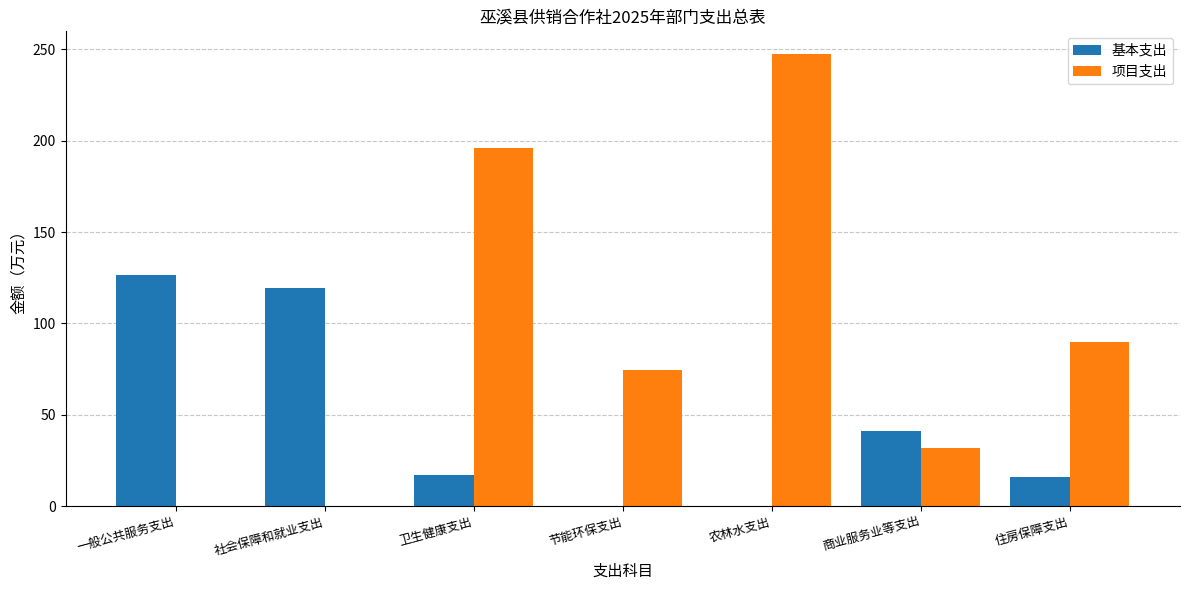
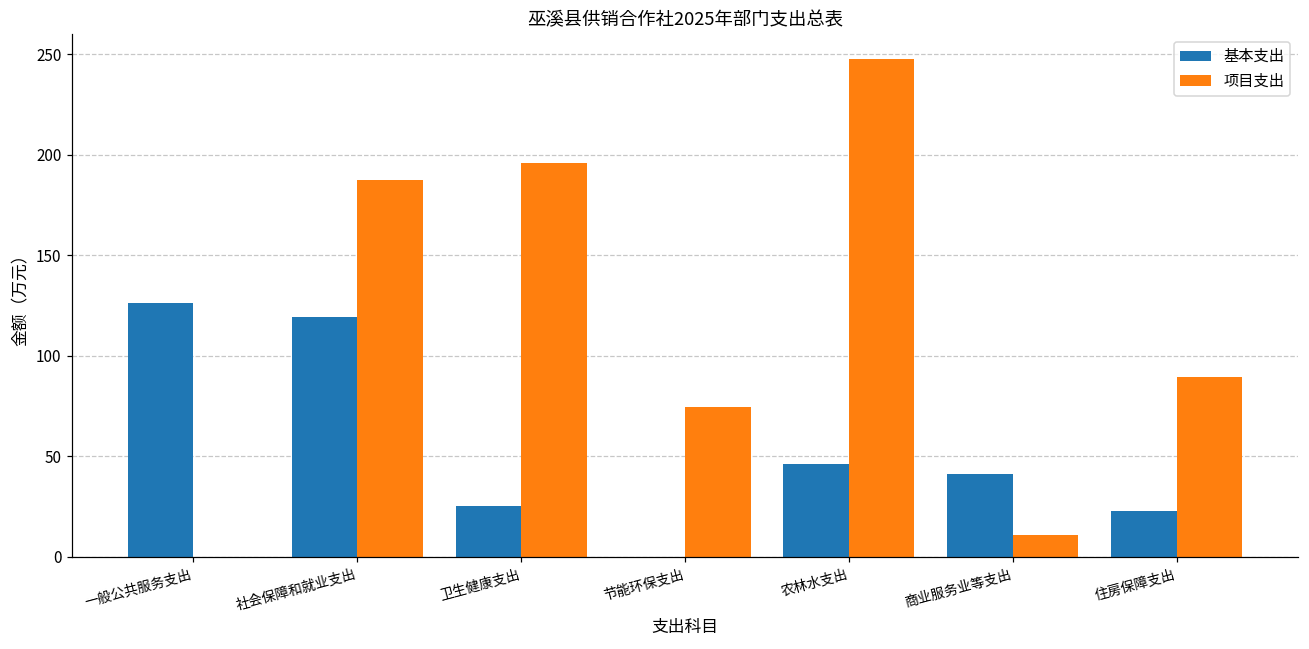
项目支出, 社会保障和就业支出: 0 -> 187
基本支出, 卫生健康支出: 17 -> 25
基本支出, 农林水支出: 0 -> 46
项目支出, 商业服务业等支出: 32 -> 11
基本支出, 住房保障支出: 16 -> 23
